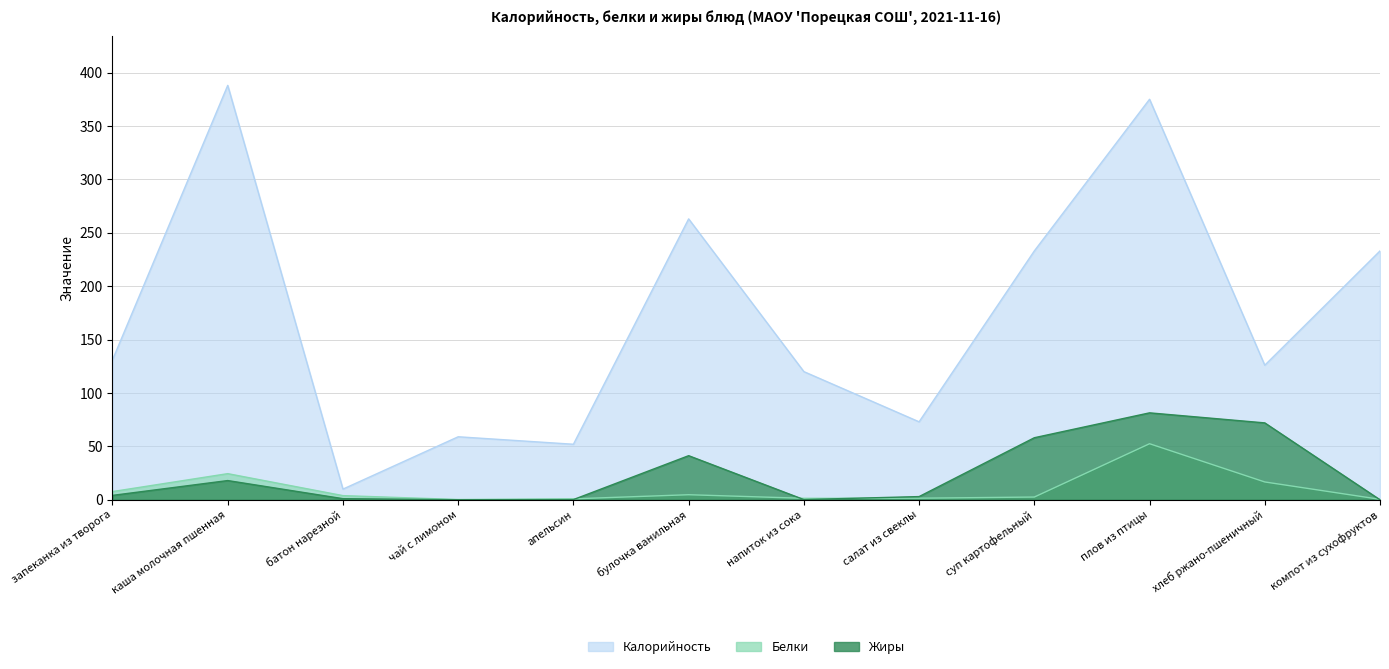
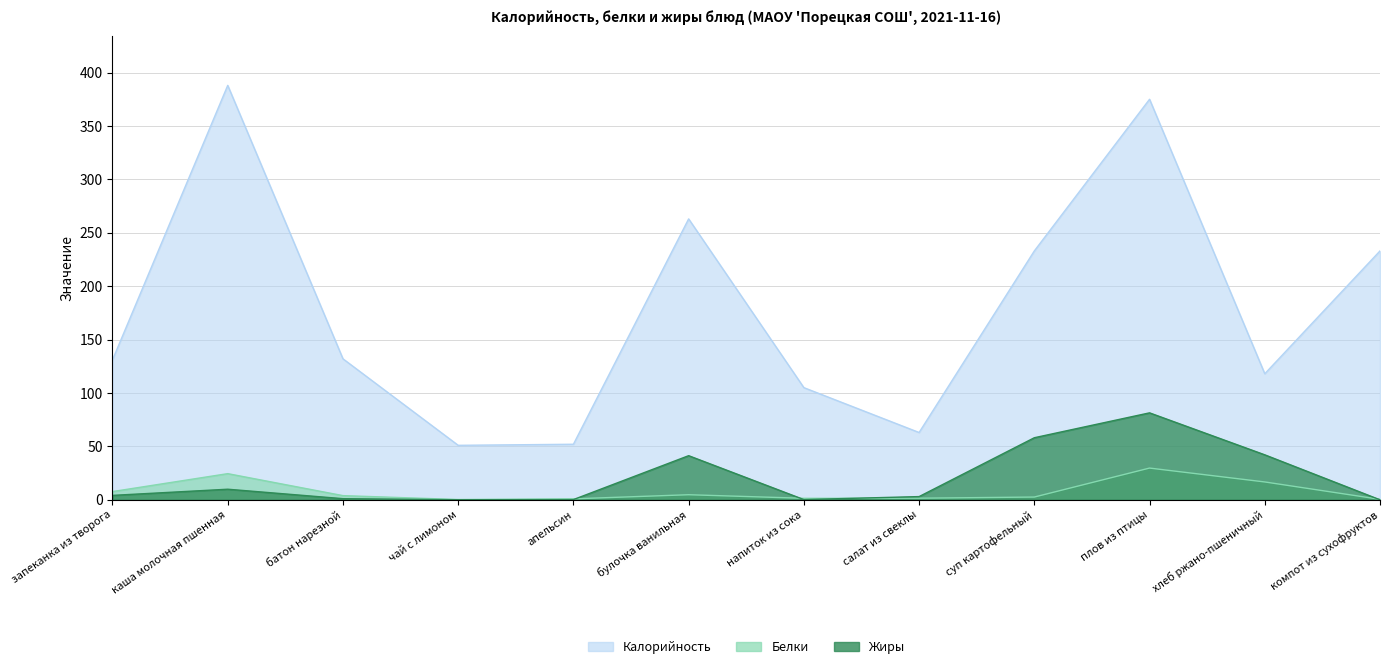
Жиры, каша молочная пшенная: 18 -> 10
Калорийность, батон нарезной: 10 -> 132
Калорийность, чай с лимоном: 59 -> 51
Калорийность, напиток из сока: 120 -> 105
Калорийность, салат из свеклы: 73 -> 63
Белки, плов из птицы: 53 -> 30
Калорийность, хлеб ржано-пшеничный: 126 -> 118
Жиры, хлеб ржано-пшеничный: 72 -> 42
